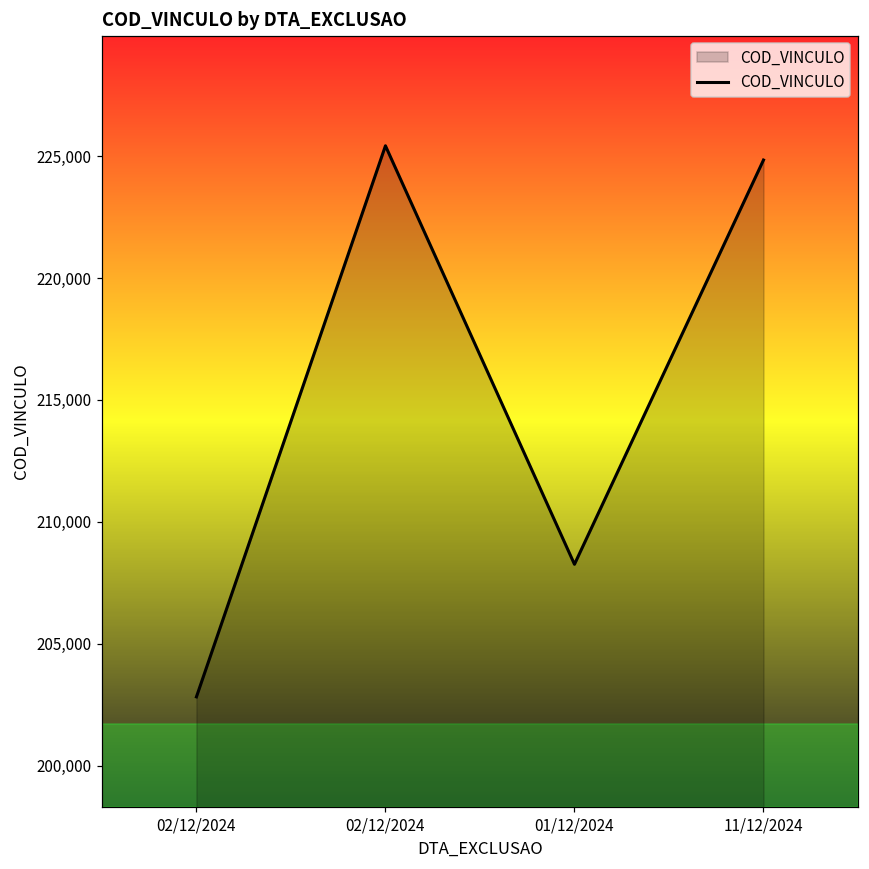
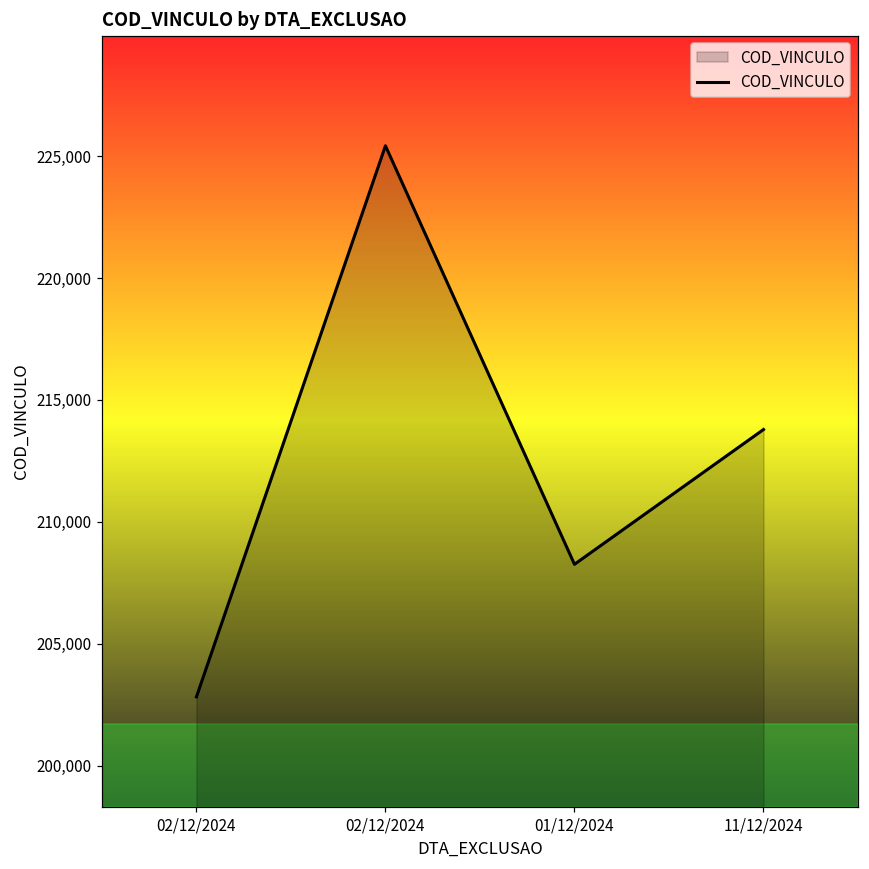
11/12/2024: 224,800 -> 213,800
